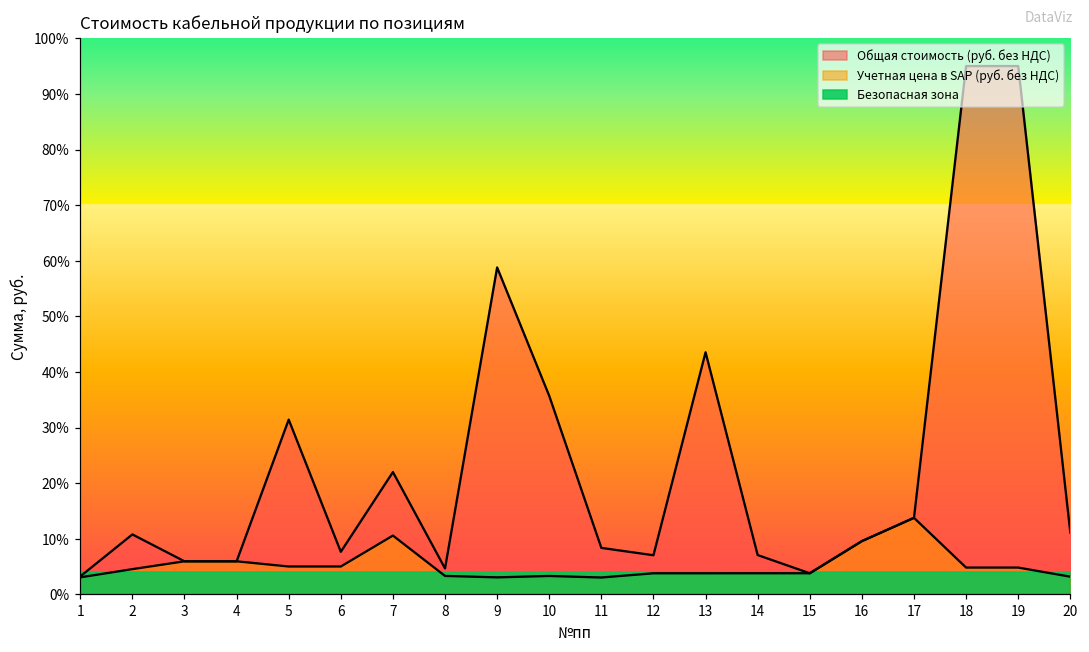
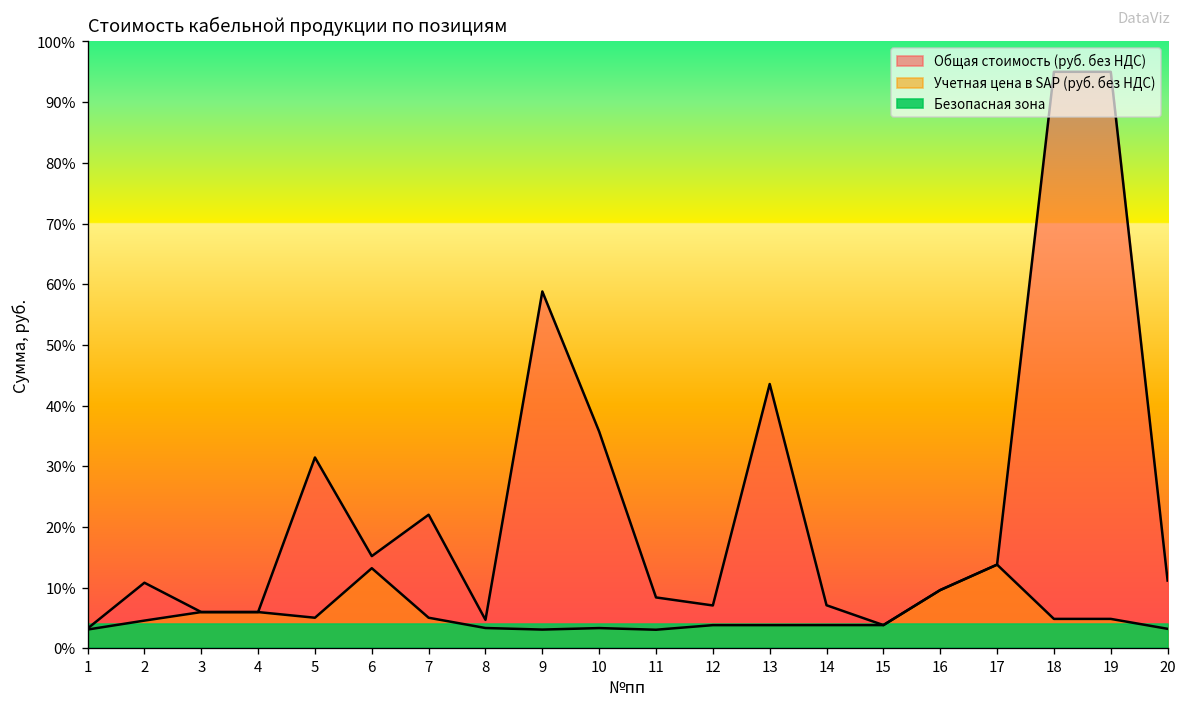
Общая стоимость (руб. без НДС), 6: 8% -> 15%
Учетная цена в SAP (руб. без НДС), 6: 5% -> 13%
Учетная цена в SAP (руб. без НДС), 7: 11% -> 5%
